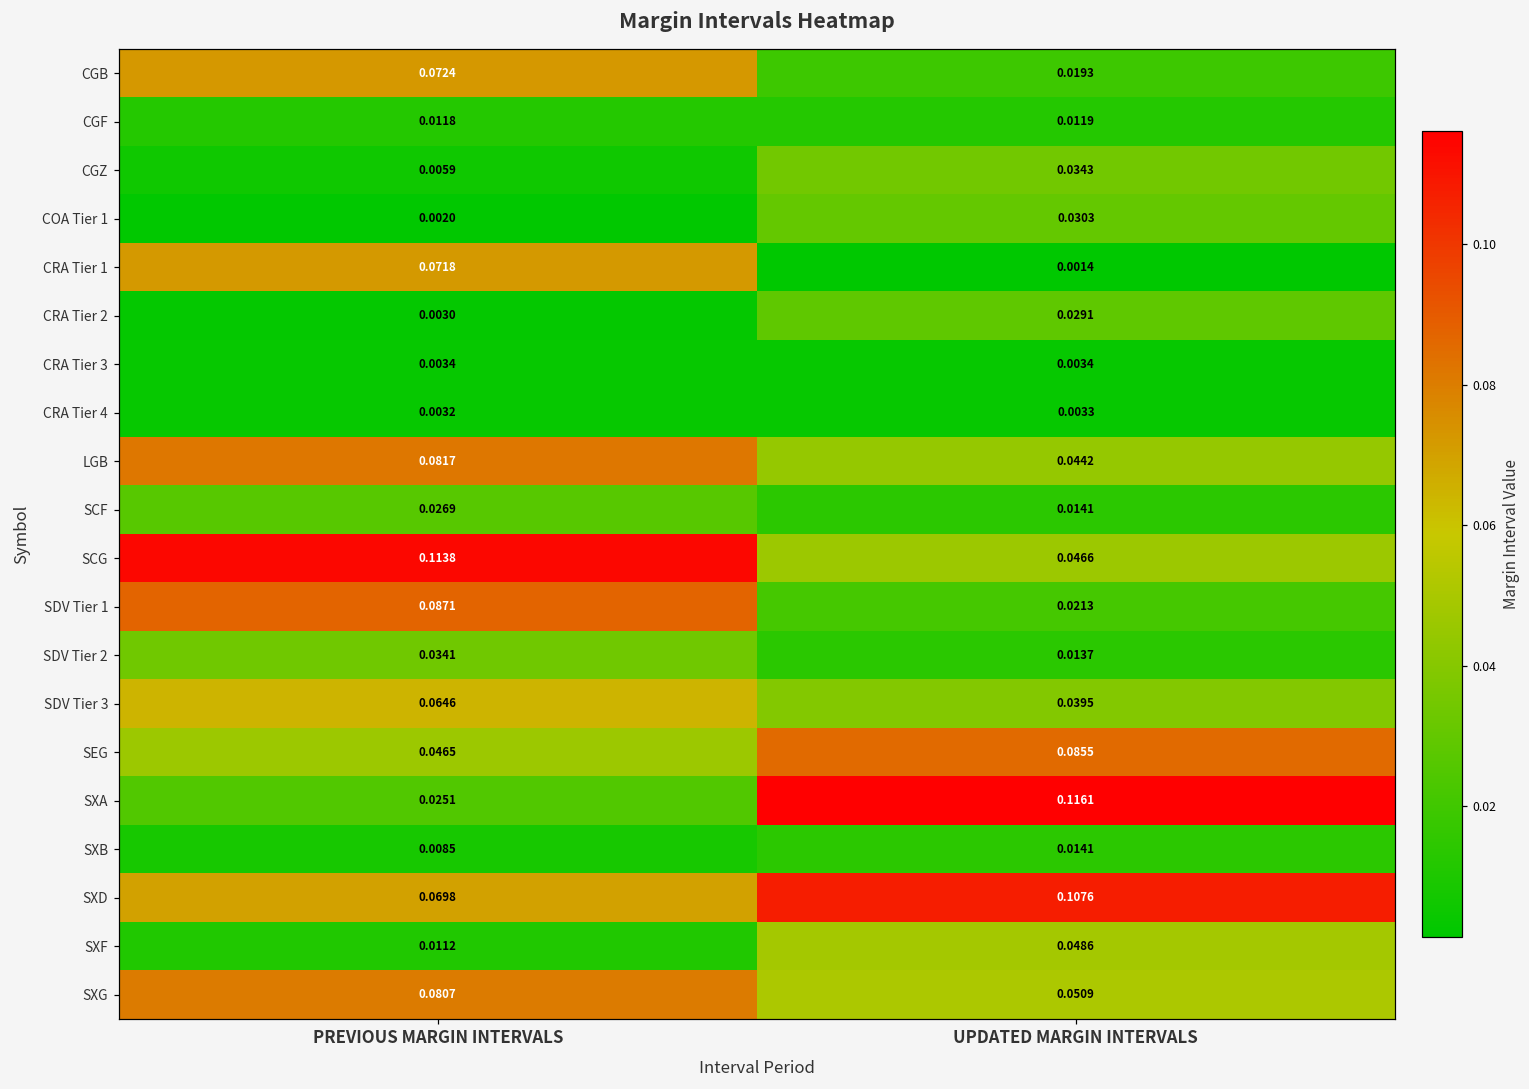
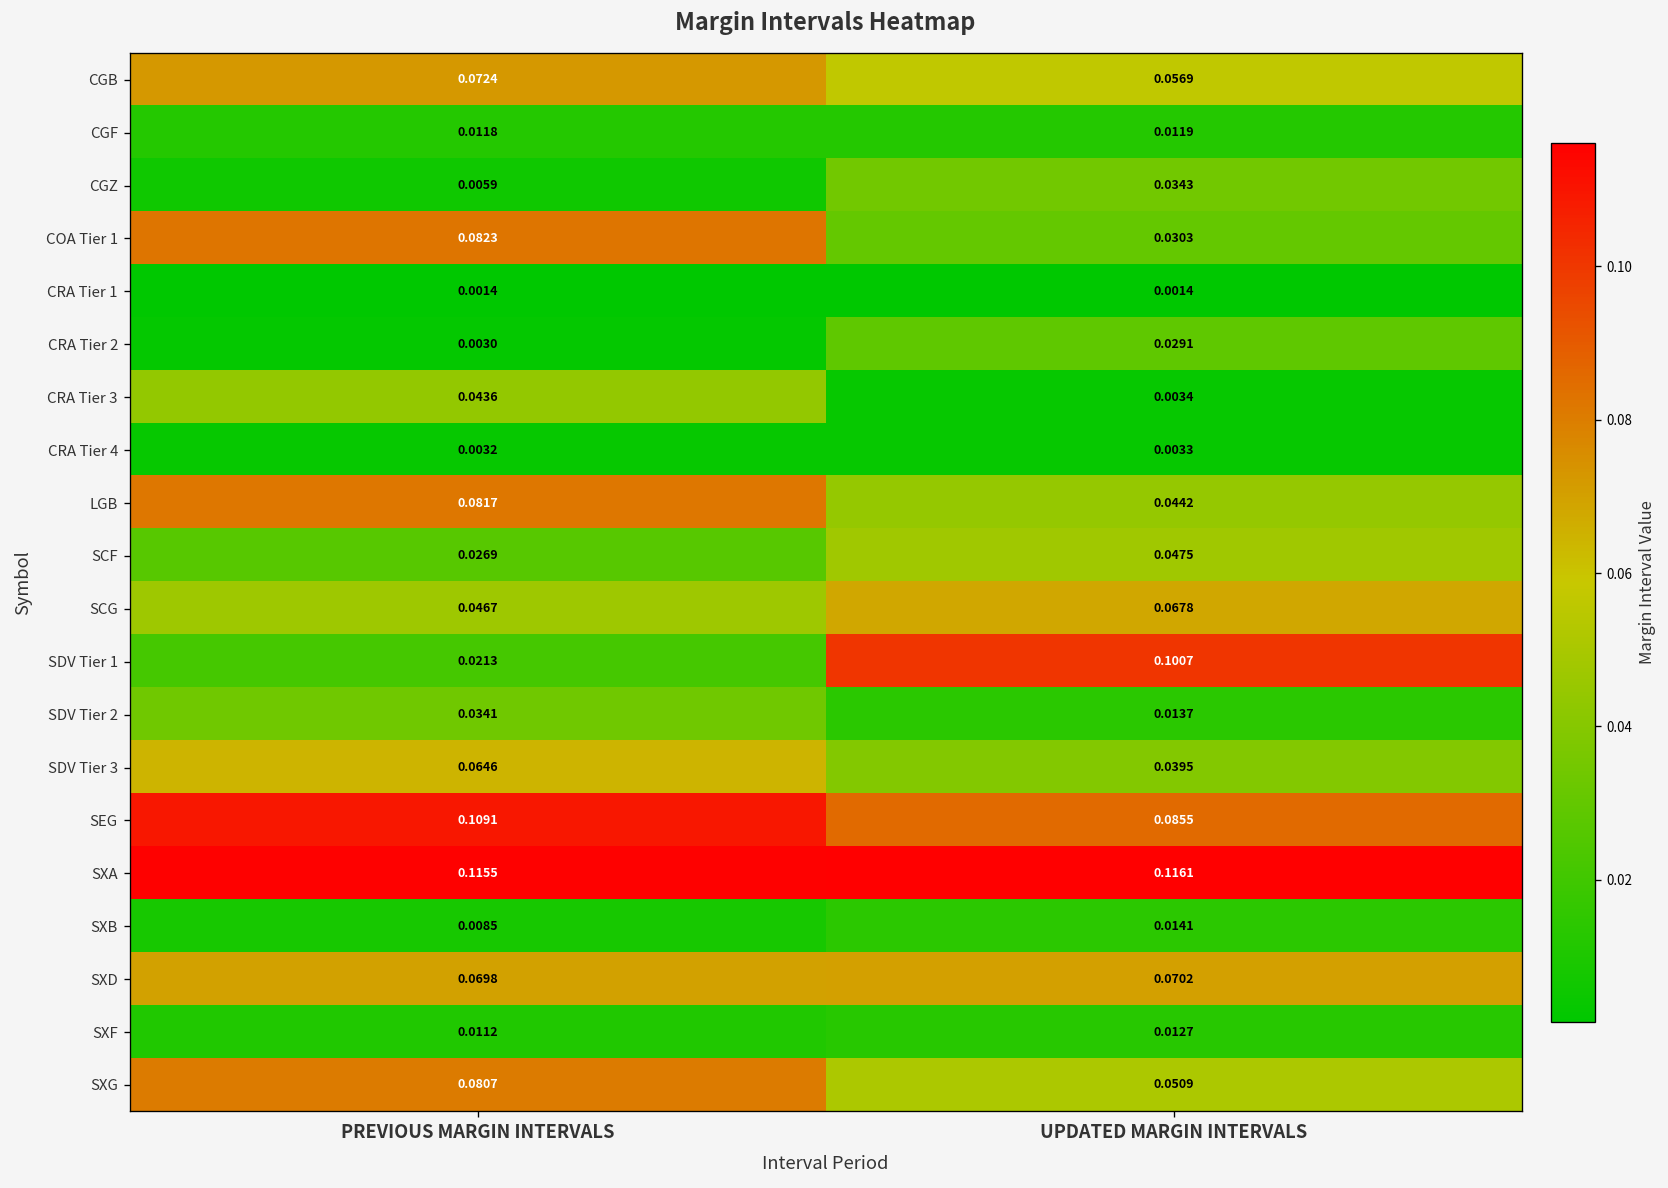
CGB, UPDATED MARGIN INTERVALS: 0.0193 -> 0.0569
COA Tier 1, PREVIOUS MARGIN INTERVALS: 0.0020 -> 0.0823
CRA Tier 1, PREVIOUS MARGIN INTERVALS: 0.0718 -> 0.0014
CRA Tier 3, PREVIOUS MARGIN INTERVALS: 0.0034 -> 0.0436
SCF, UPDATED MARGIN INTERVALS: 0.0141 -> 0.0475
SCG, PREVIOUS MARGIN INTERVALS: 0.1138 -> 0.0467
SCG, UPDATED MARGIN INTERVALS: 0.0466 -> 0.0678
SDV Tier 1, PREVIOUS MARGIN INTERVALS: 0.0871 -> 0.0213
SDV Tier 1, UPDATED MARGIN INTERVALS: 0.0213 -> 0.1007
SEG, PREVIOUS MARGIN INTERVALS: 0.0465 -> 0.1091
SXA, PREVIOUS MARGIN INTERVALS: 0.0251 -> 0.1155
SXD, UPDATED MARGIN INTERVALS: 0.1076 -> 0.0702
SXF, UPDATED MARGIN INTERVALS: 0.0486 -> 0.0127
